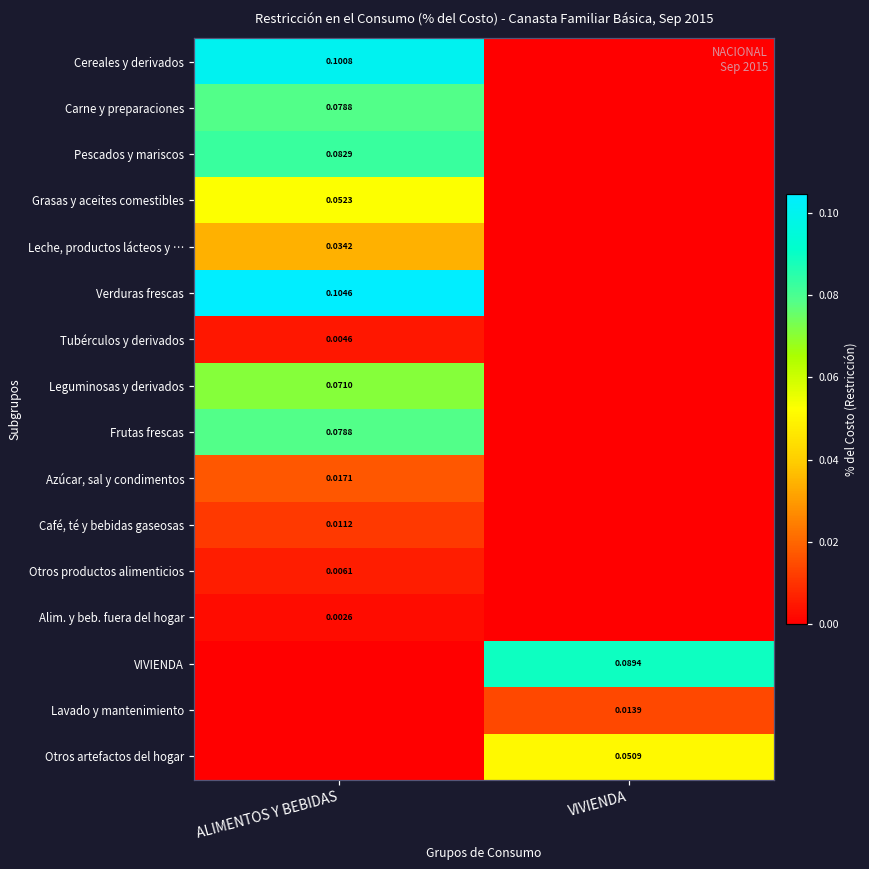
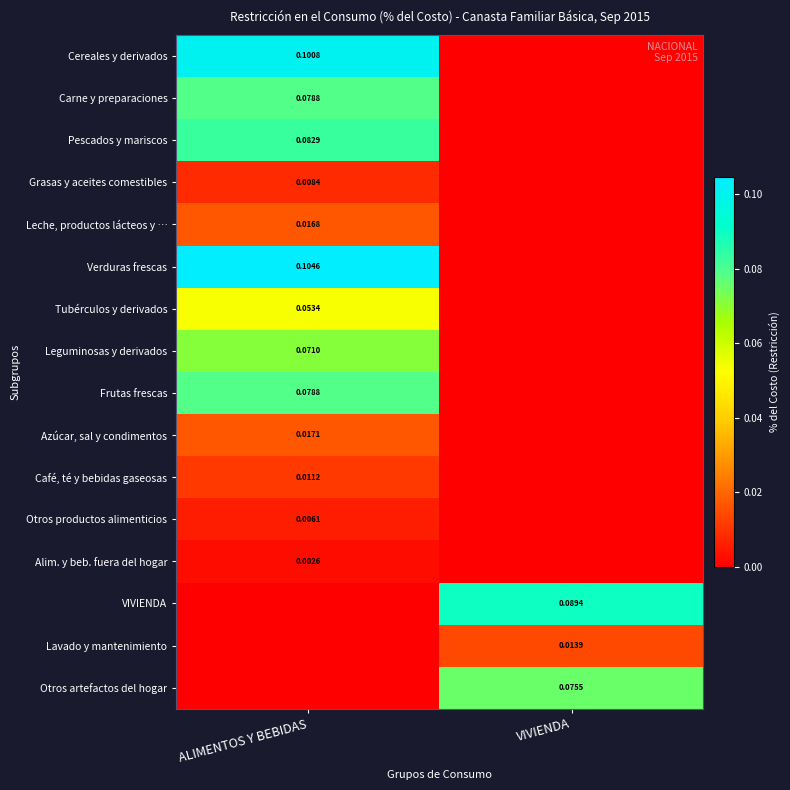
Grasas y aceites comestibles, ALIMENTOS Y BEBIDAS: 0.0523 -> 0.0084
Leche, productos lácteos y …, ALIMENTOS Y BEBIDAS: 0.0342 -> 0.0168
Tubérculos y derivados, ALIMENTOS Y BEBIDAS: 0.0046 -> 0.0534
Otros artefactos del hogar, VIVIENDA: 0.0509 -> 0.0755
